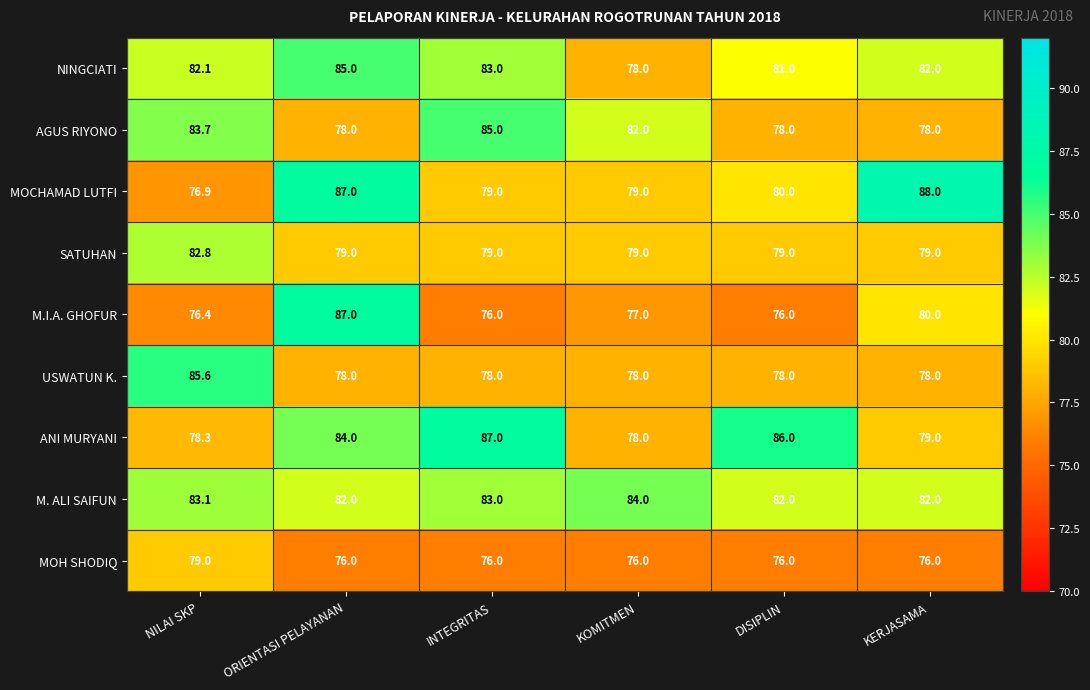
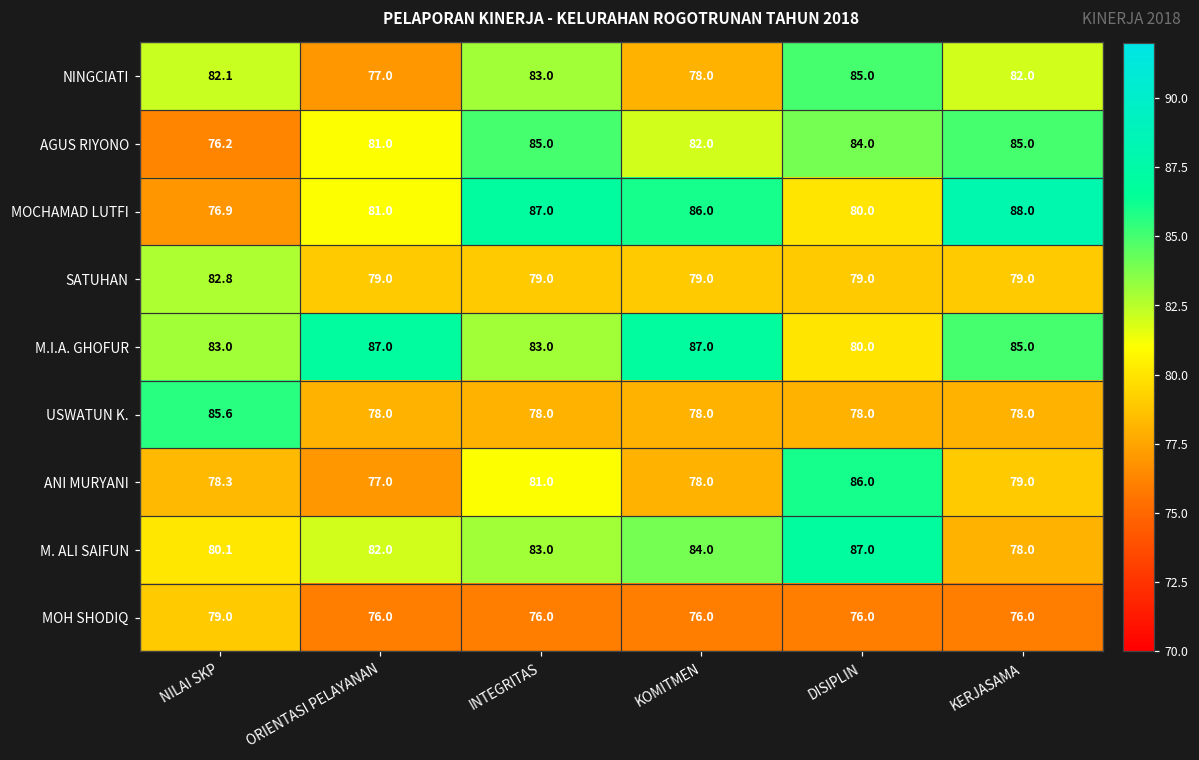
NINGCIATI, ORIENTASI PELAYANAN: 85.0 -> 77.0
NINGCIATI, DISIPLIN: 81.0 -> 85.0
AGUS RIYONO, NILAI SKP: 83.7 -> 76.2
AGUS RIYONO, ORIENTASI PELAYANAN: 78.0 -> 81.0
AGUS RIYONO, DISIPLIN: 78.0 -> 84.0
AGUS RIYONO, KERJASAMA: 78.0 -> 85.0
MOCHAMAD LUTFI, ORIENTASI PELAYANAN: 87.0 -> 81.0
MOCHAMAD LUTFI, INTEGRITAS: 79.0 -> 87.0
MOCHAMAD LUTFI, KOMITMEN: 79.0 -> 86.0
M.I.A. GHOFUR, NILAI SKP: 76.4 -> 83.0
M.I.A. GHOFUR, INTEGRITAS: 76.0 -> 83.0
M.I.A. GHOFUR, KOMITMEN: 77.0 -> 87.0
M.I.A. GHOFUR, DISIPLIN: 76.0 -> 80.0
M.I.A. GHOFUR, KERJASAMA: 80.0 -> 85.0
ANI MURYANI, ORIENTASI PELAYANAN: 84.0 -> 77.0
ANI MURYANI, INTEGRITAS: 87.0 -> 81.0
M. ALI SAIFUN, NILAI SKP: 83.1 -> 80.1
M. ALI SAIFUN, DISIPLIN: 82.0 -> 87.0
M. ALI SAIFUN, KERJASAMA: 82.0 -> 78.0
